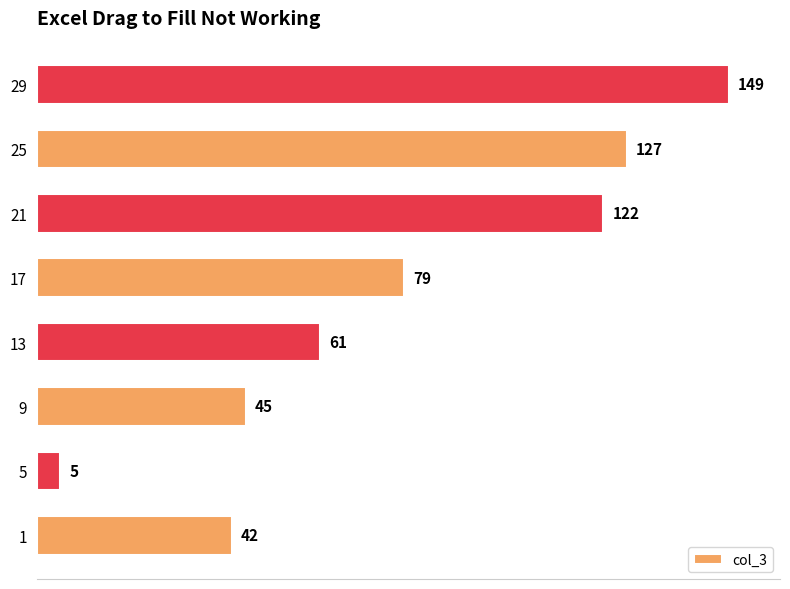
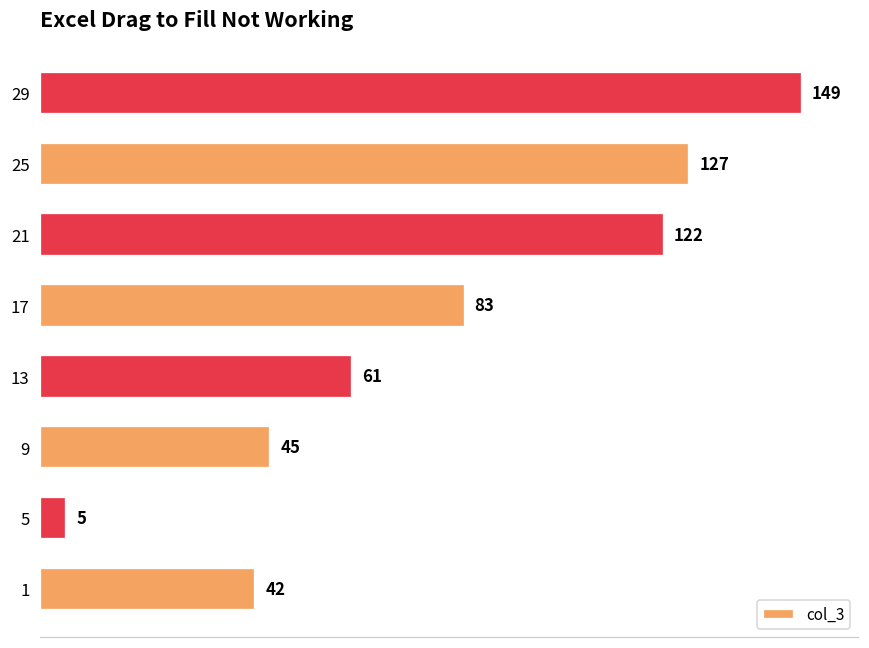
17: 79 -> 83
